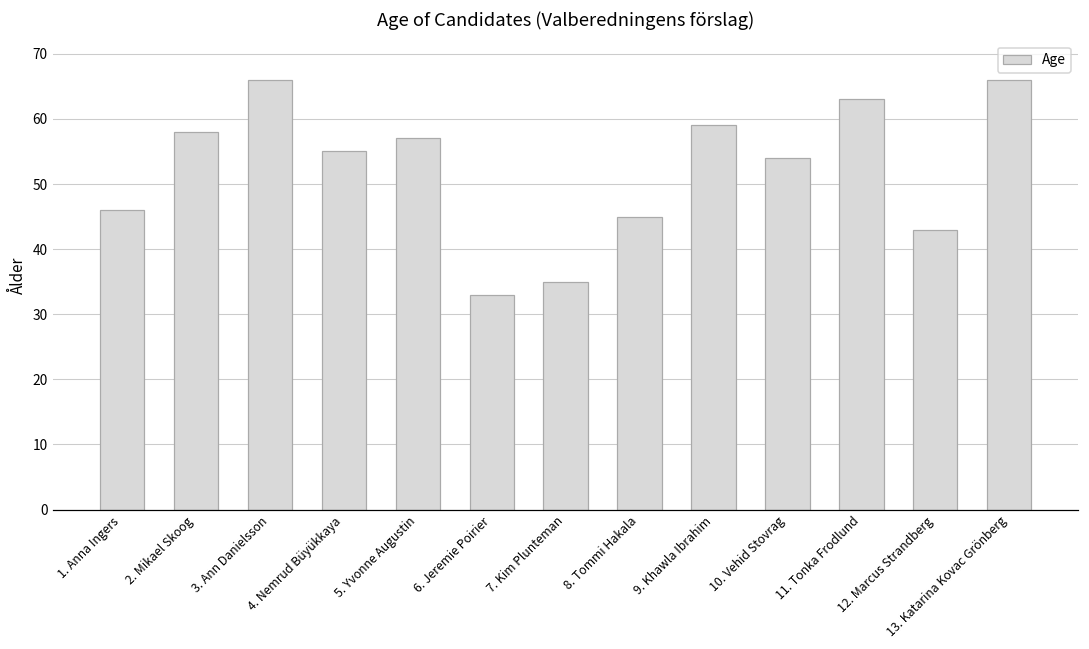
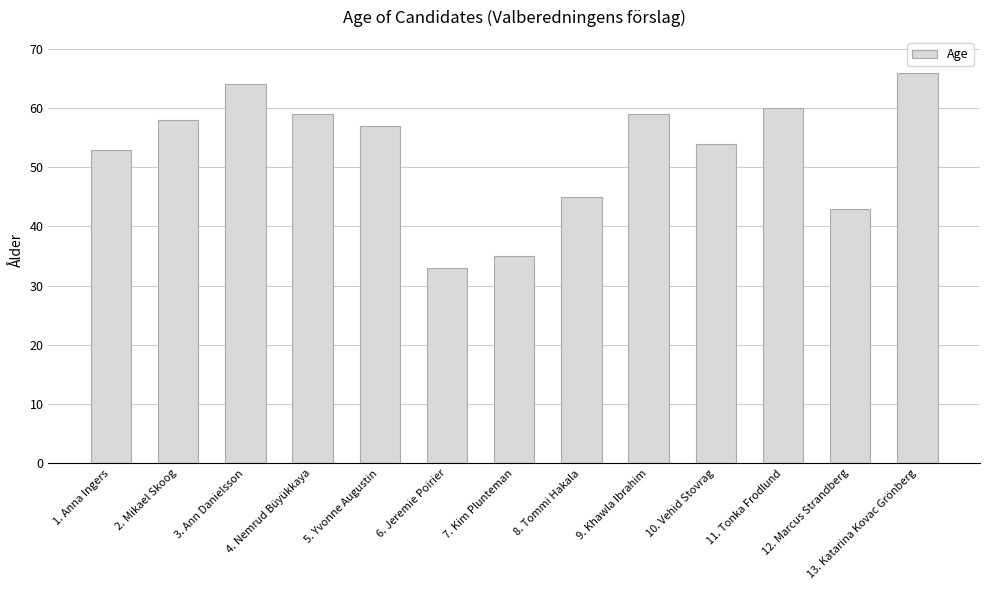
1. Anna Ingers: 46 -> 53
3. Ann Danielsson: 66 -> 64
4. Nemrud Büyükkaya: 55 -> 59
11. Tonka Frodlund: 63 -> 60
